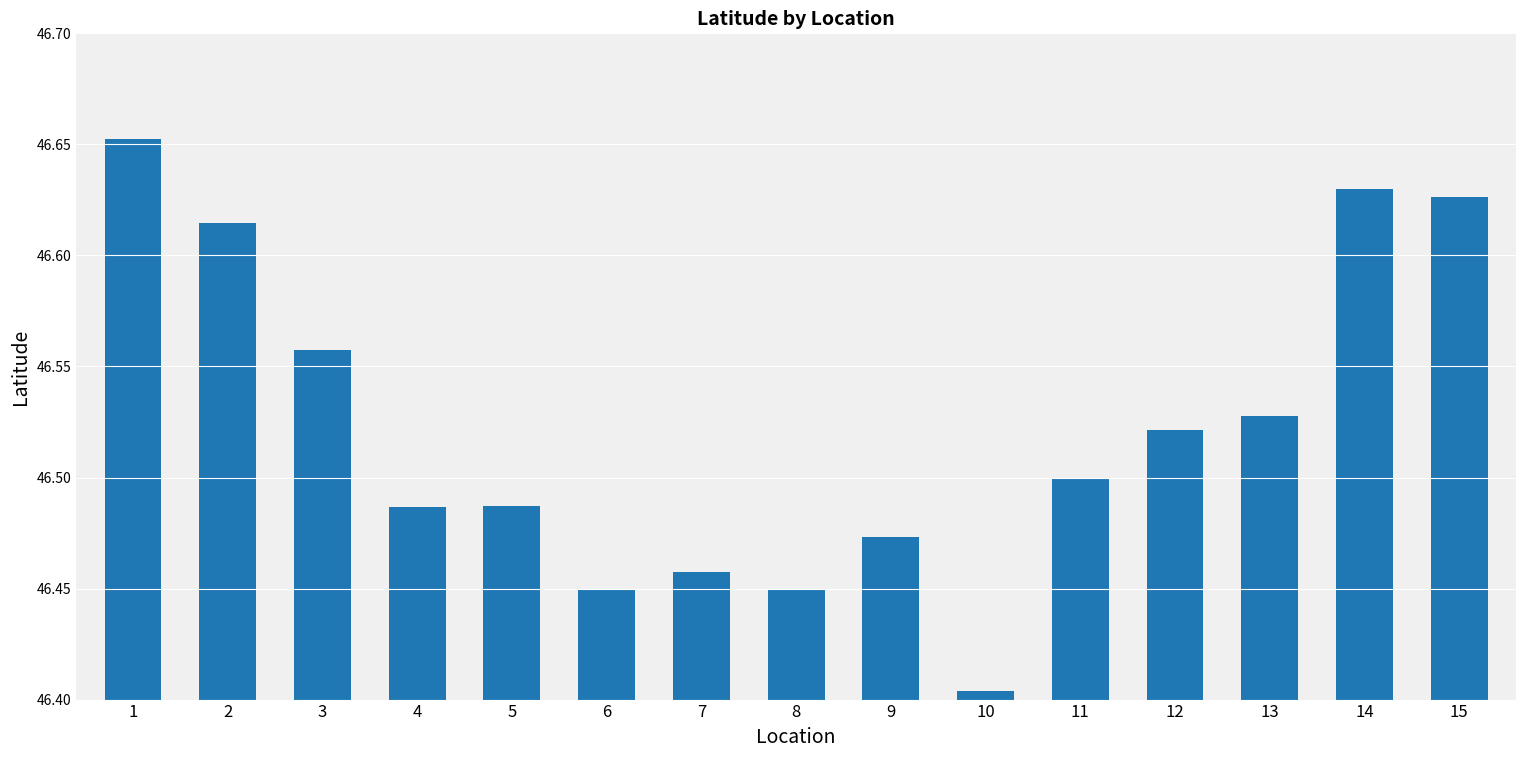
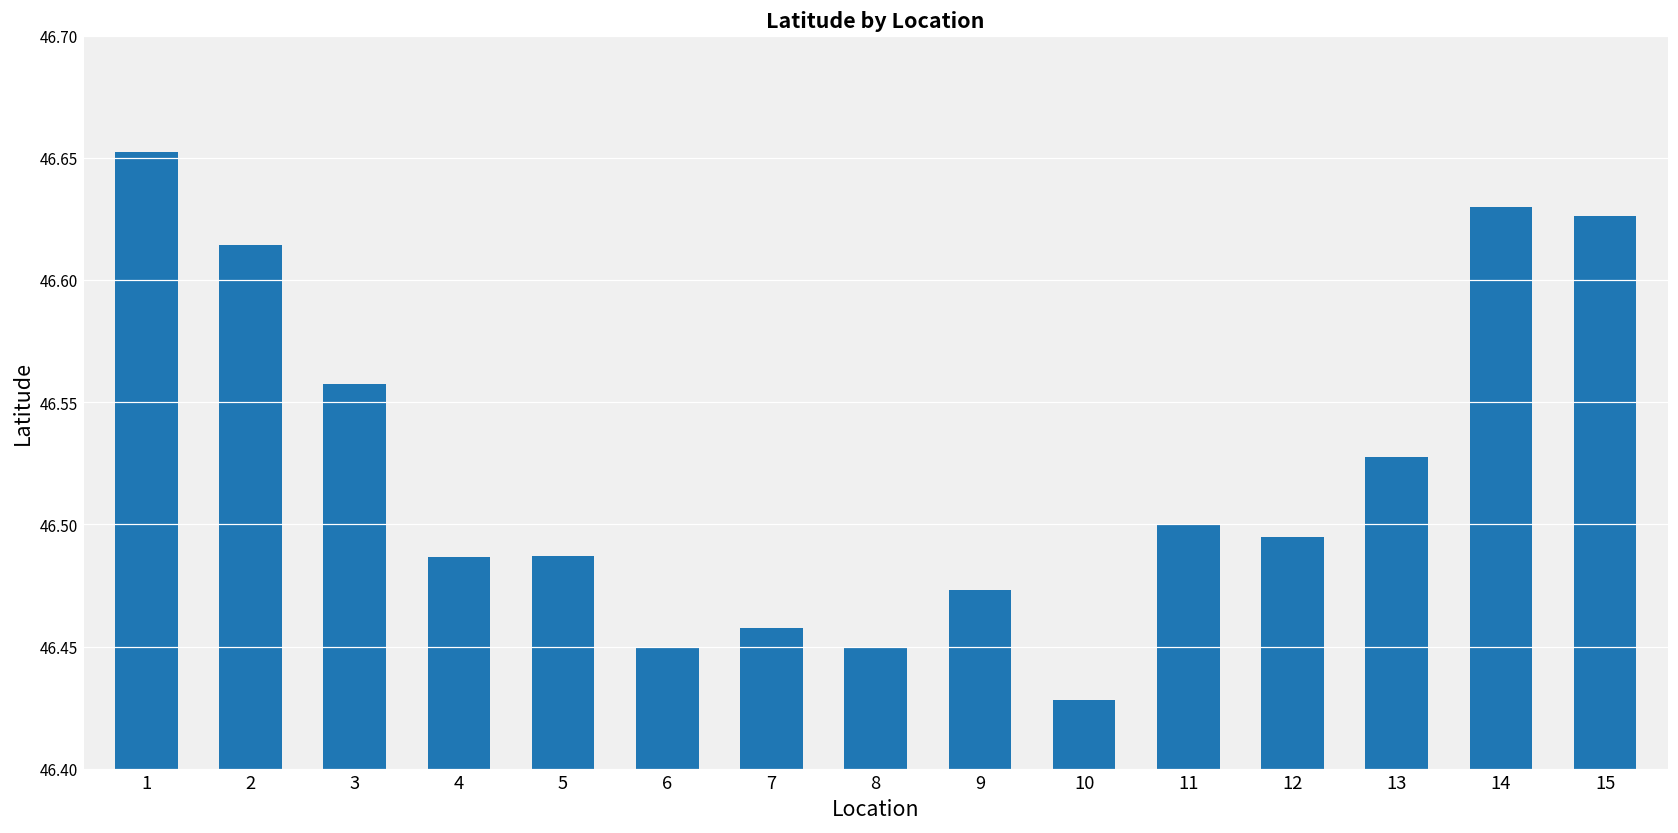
10: 46.404 -> 46.428
12: 46.521 -> 46.495
